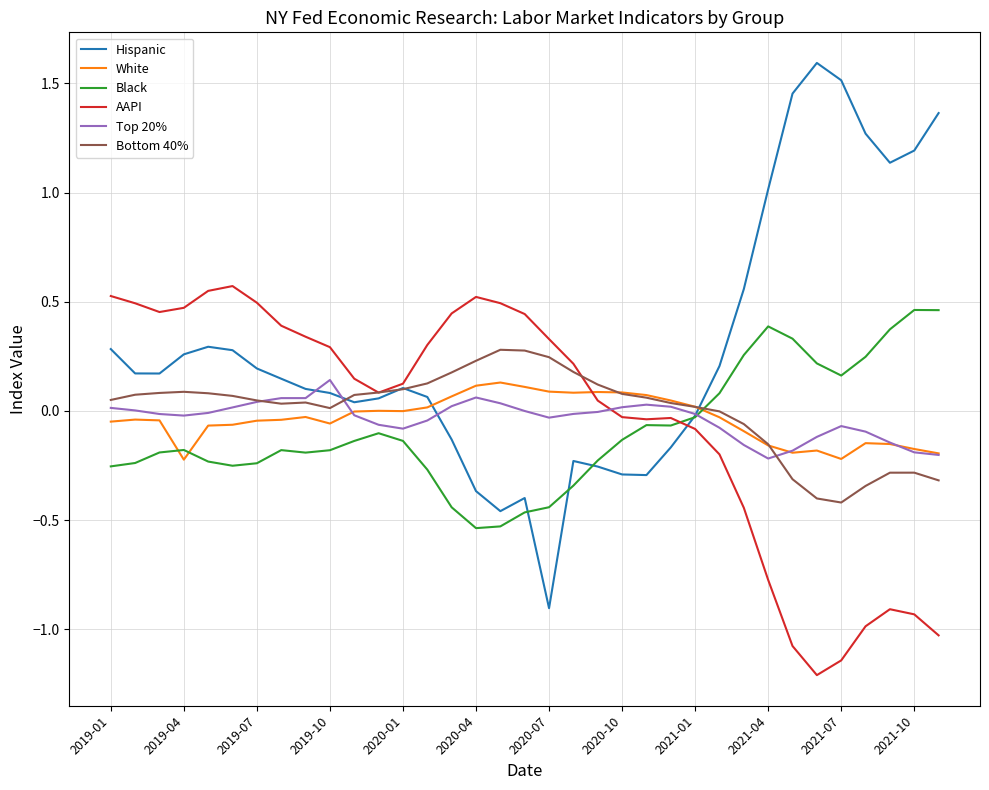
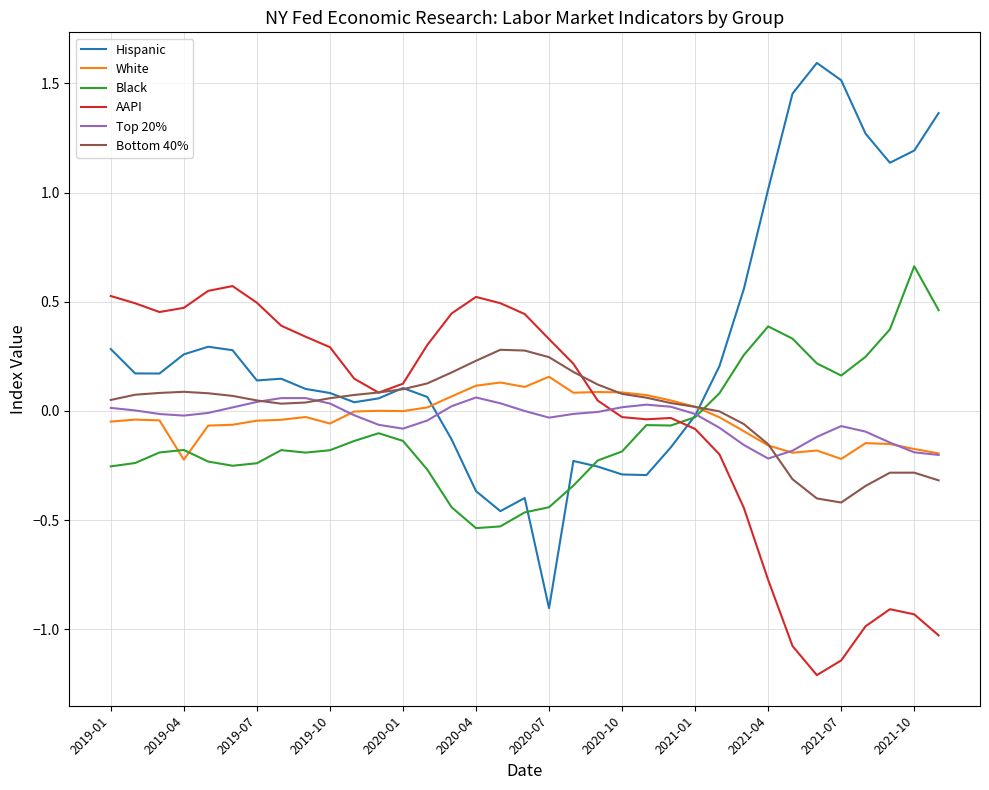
Hispanic, 2019-07: 0.19 -> 0.14
Top 20%, 2019-10: 0.14 -> 0.03
Bottom 40%, 2019-10: 0.01 -> 0.06
White, 2020-07: 0.09 -> 0.16
Black, 2020-10: -0.13 -> -0.19
Black, 2021-10: 0.46 -> 0.66
